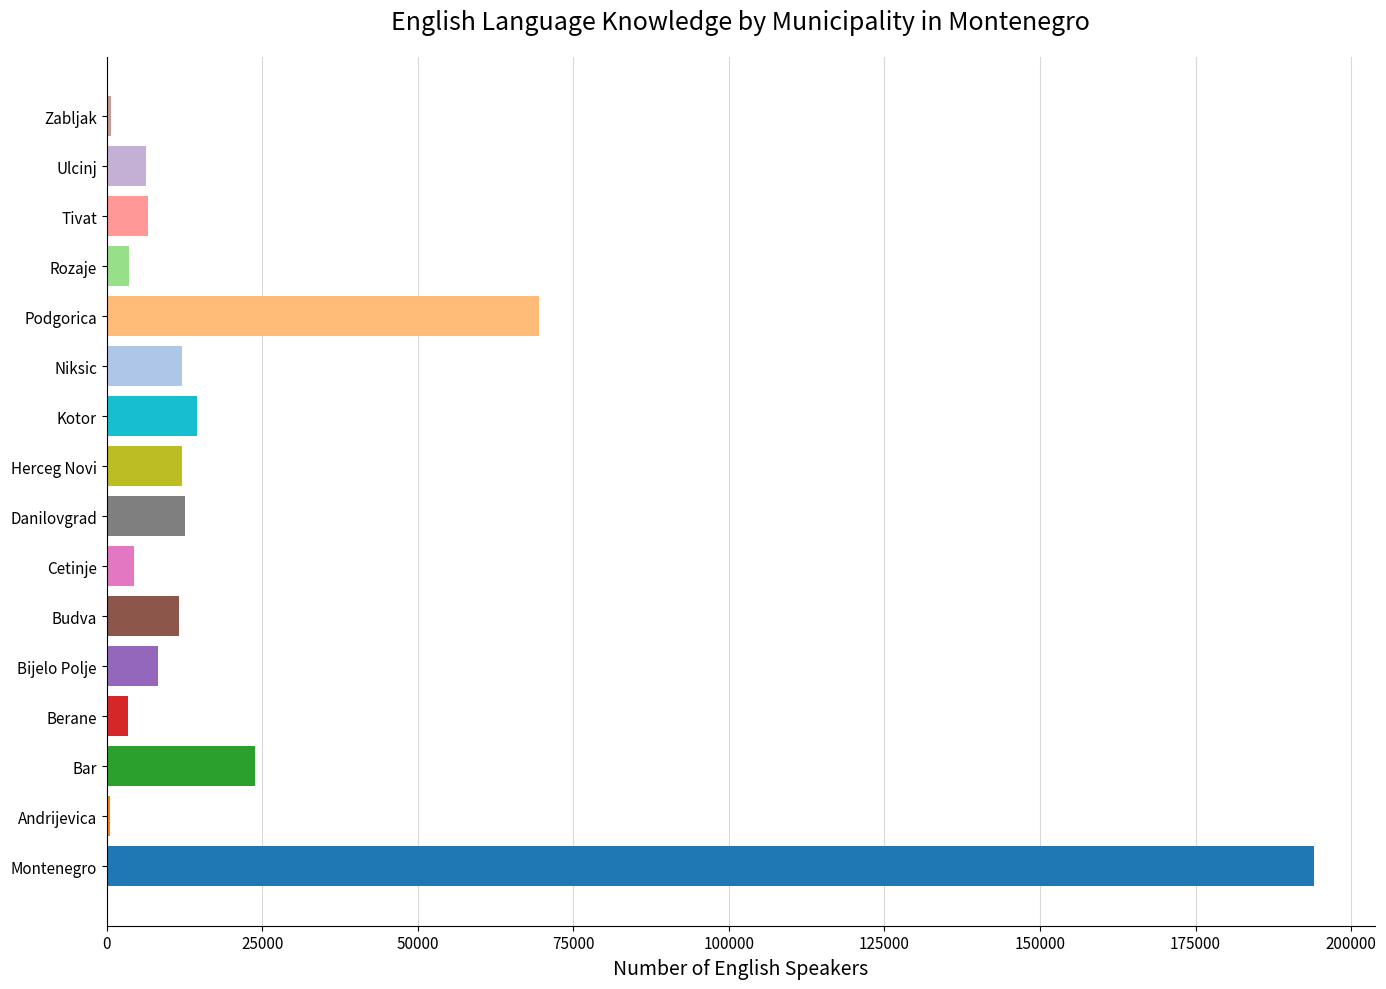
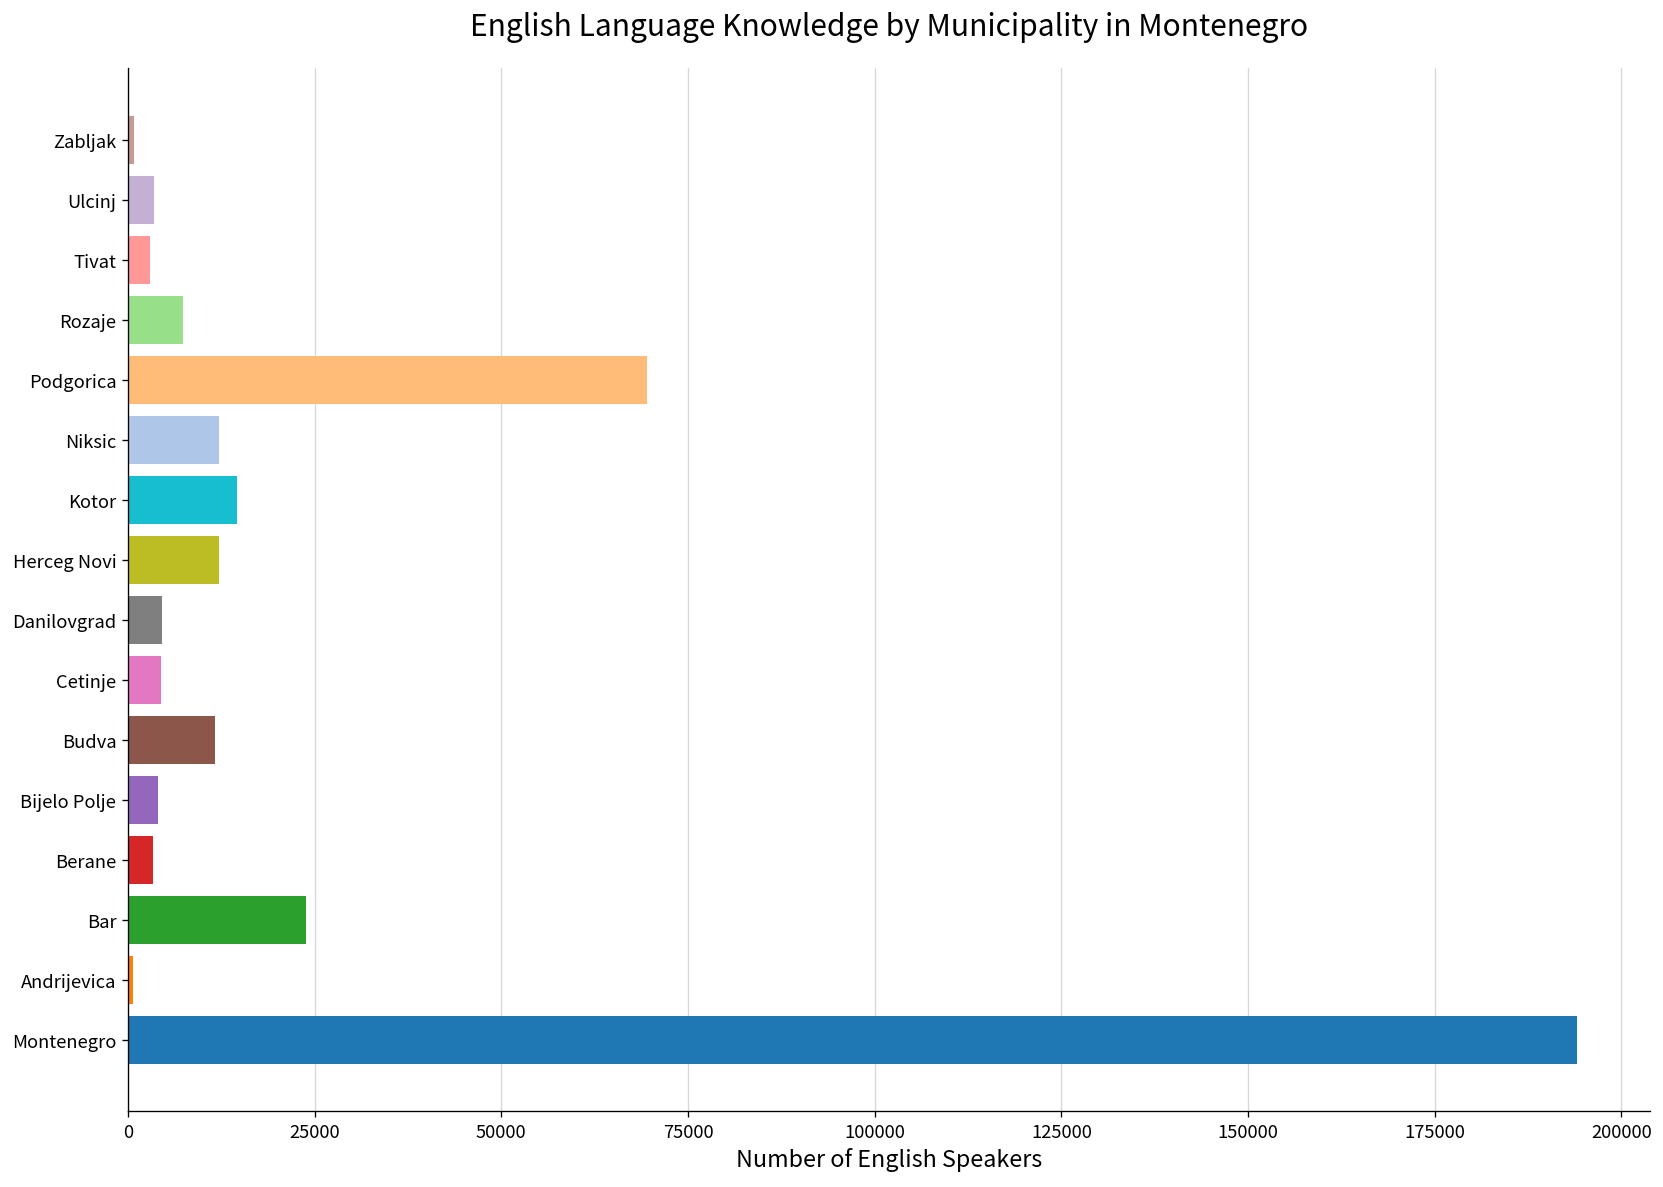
Ulcinj: 6000 -> 3000
Tivat: 7000 -> 3000
Rozaje: 4000 -> 7000
Danilovgrad: 13000 -> 5000
Bijelo Polje: 8000 -> 4000
